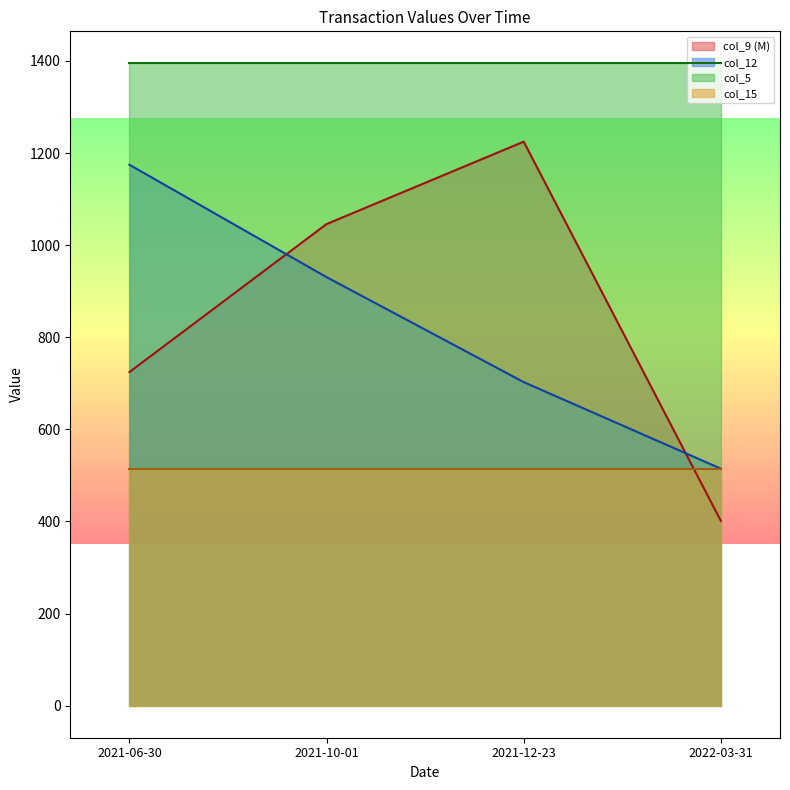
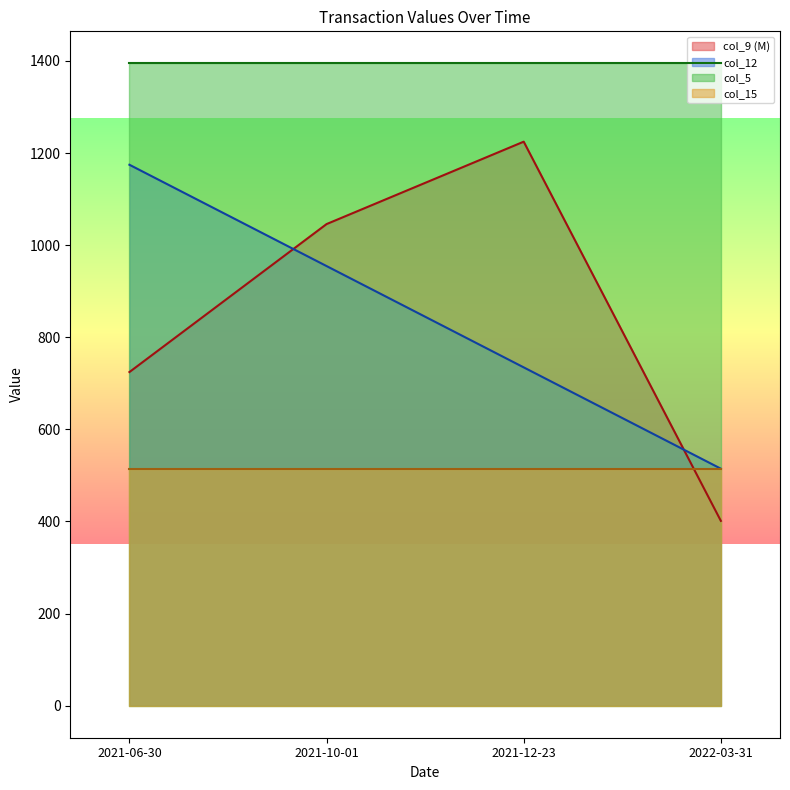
col_12, 2021-10-01: 930 -> 950
col_12, 2021-12-23: 700 -> 730
